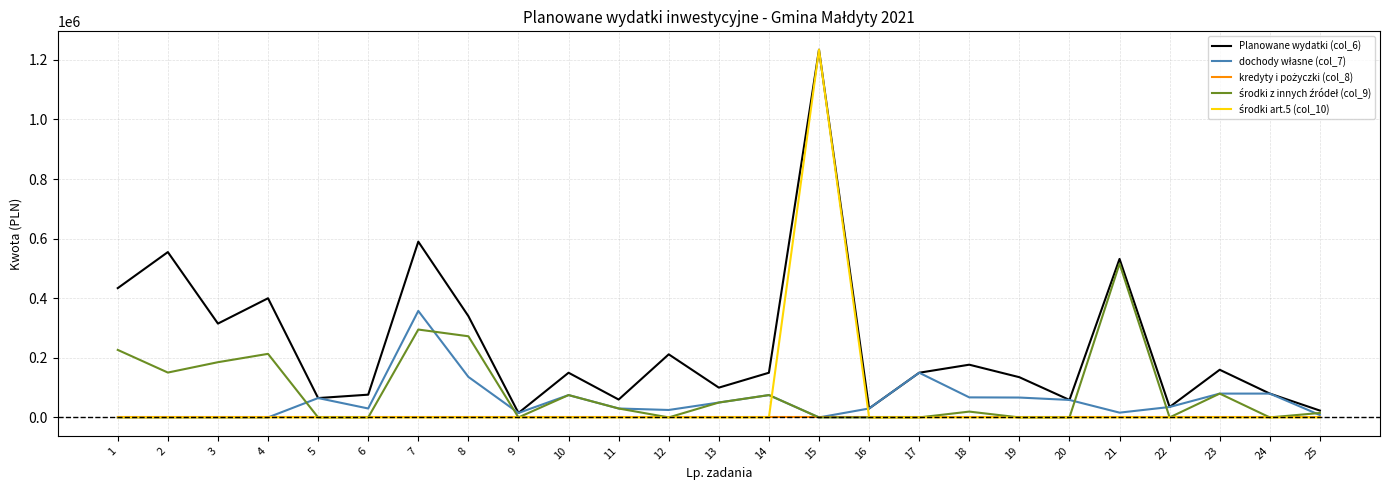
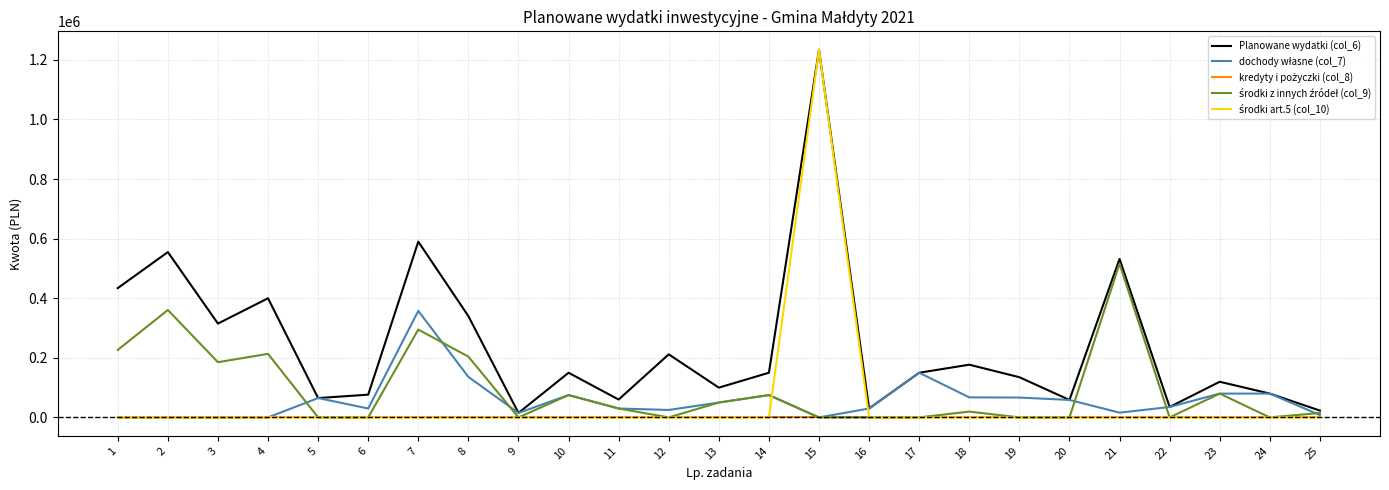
środki z innych źródeł (col_9), 2: 150000 -> 360000
środki z innych źródeł (col_9), 8: 270000 -> 200000
Planowane wydatki (col_6), 23: 160000 -> 120000
